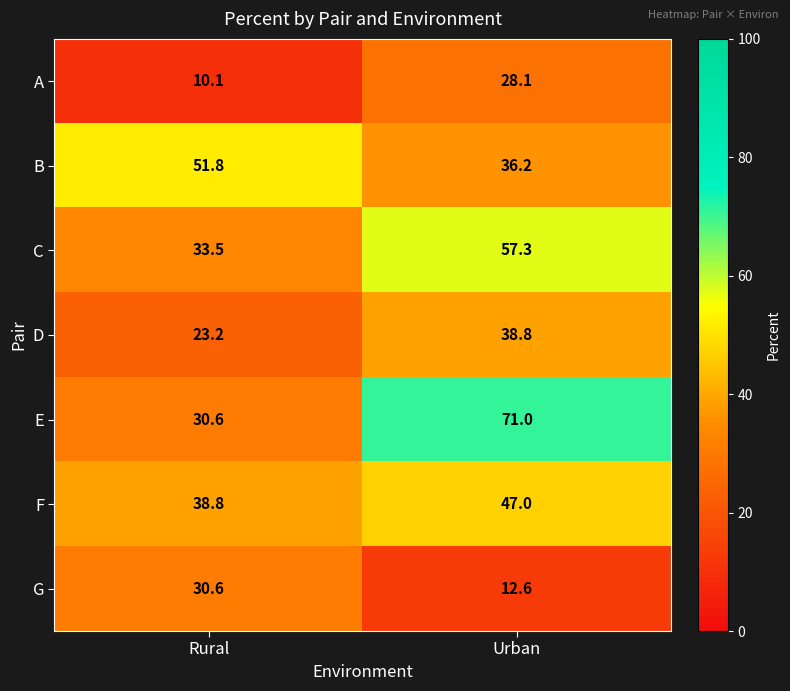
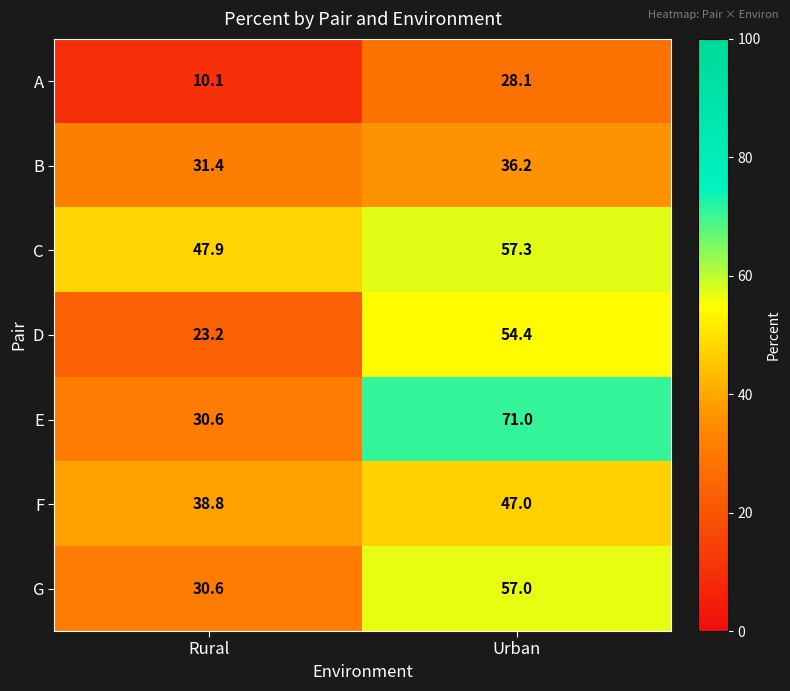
B, Rural: 51.8 -> 31.4
C, Rural: 33.5 -> 47.9
D, Urban: 38.8 -> 54.4
G, Urban: 12.6 -> 57.0
